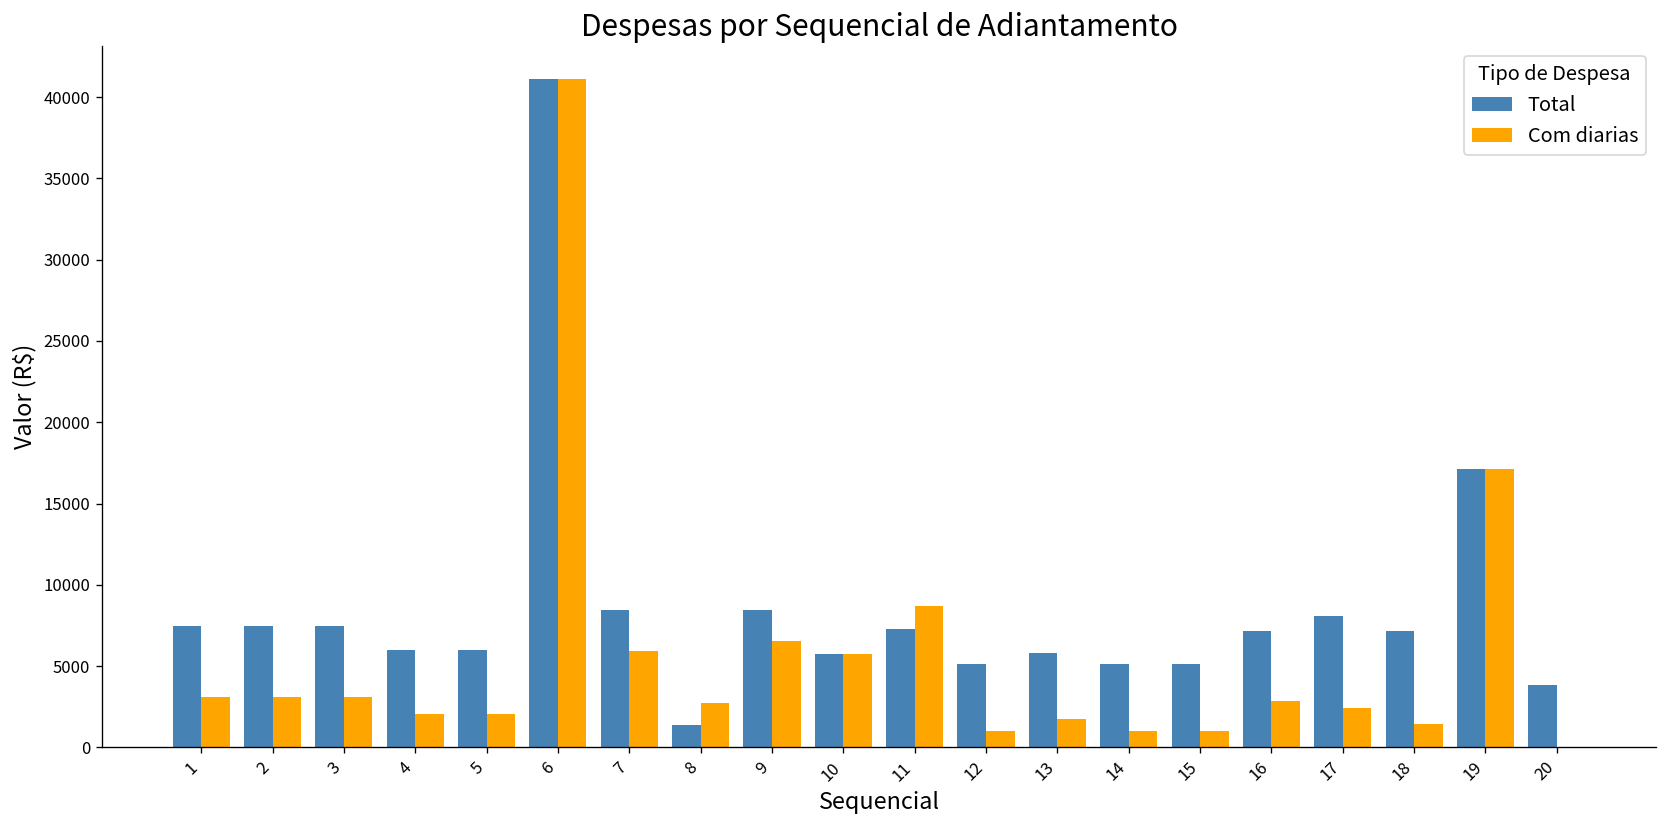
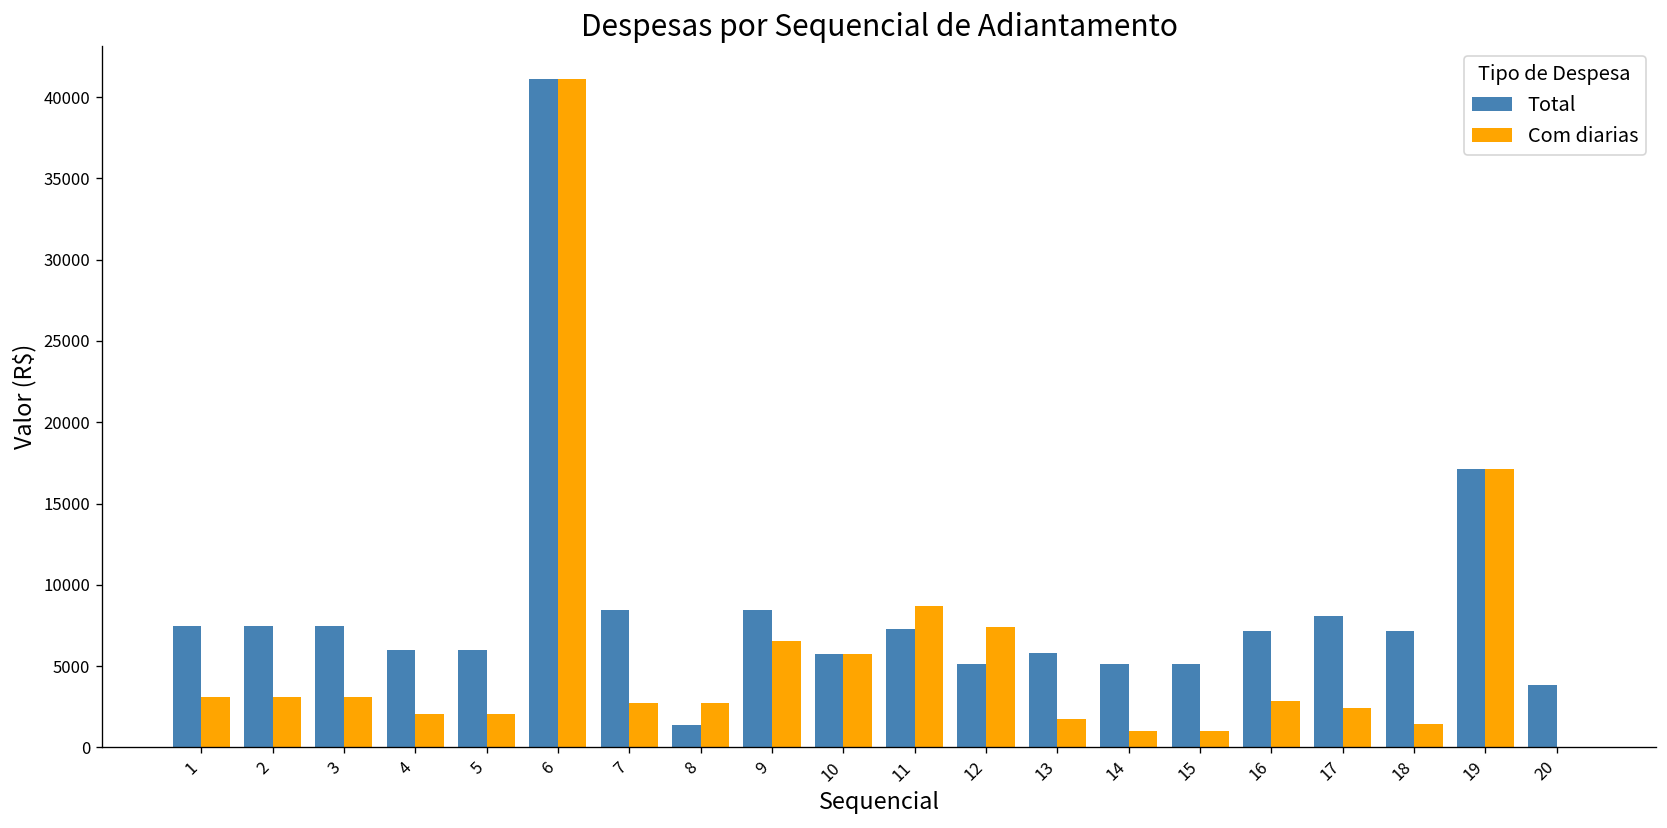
Com diarias, 7: 6000 -> 2800
Com diarias, 12: 1000 -> 7400
